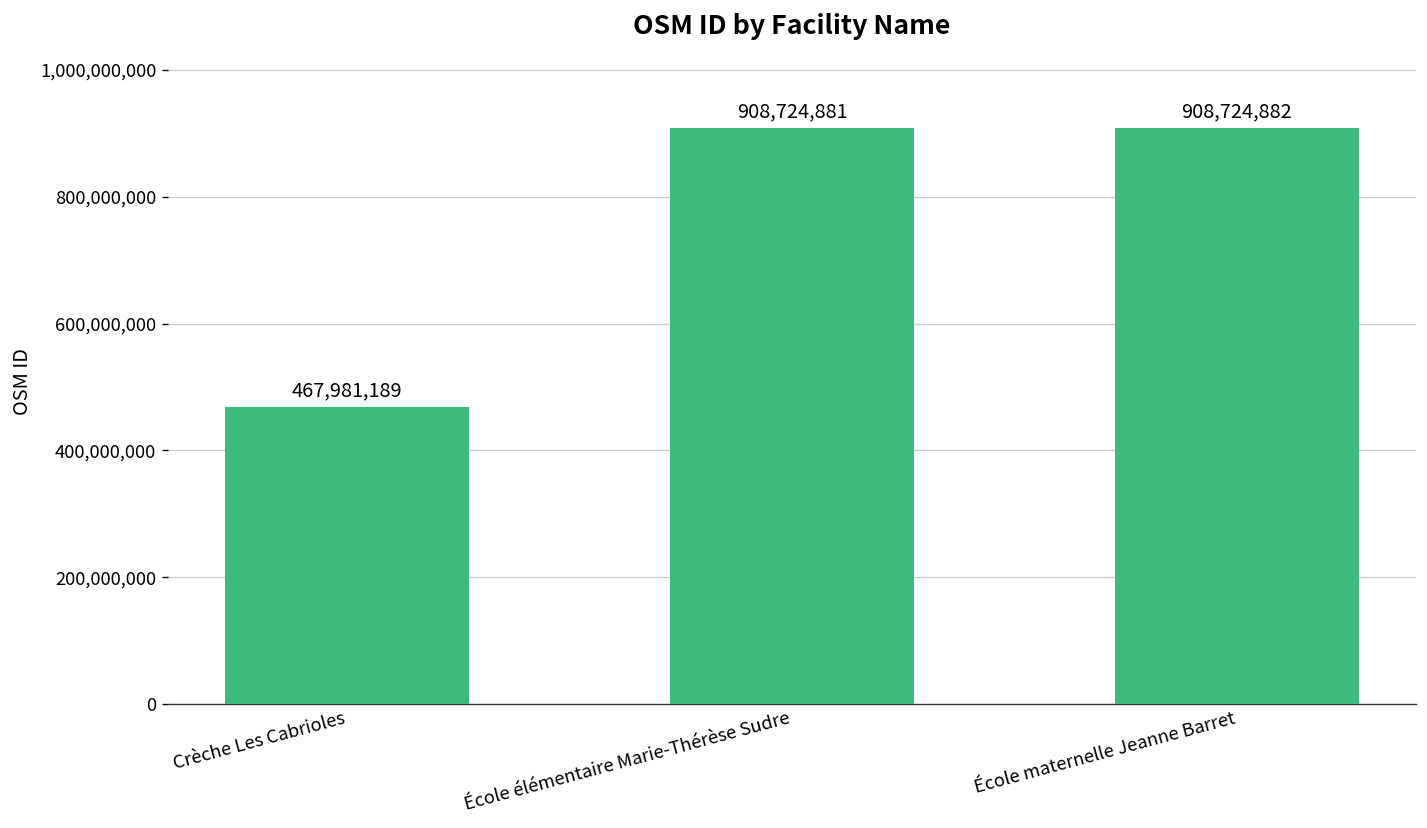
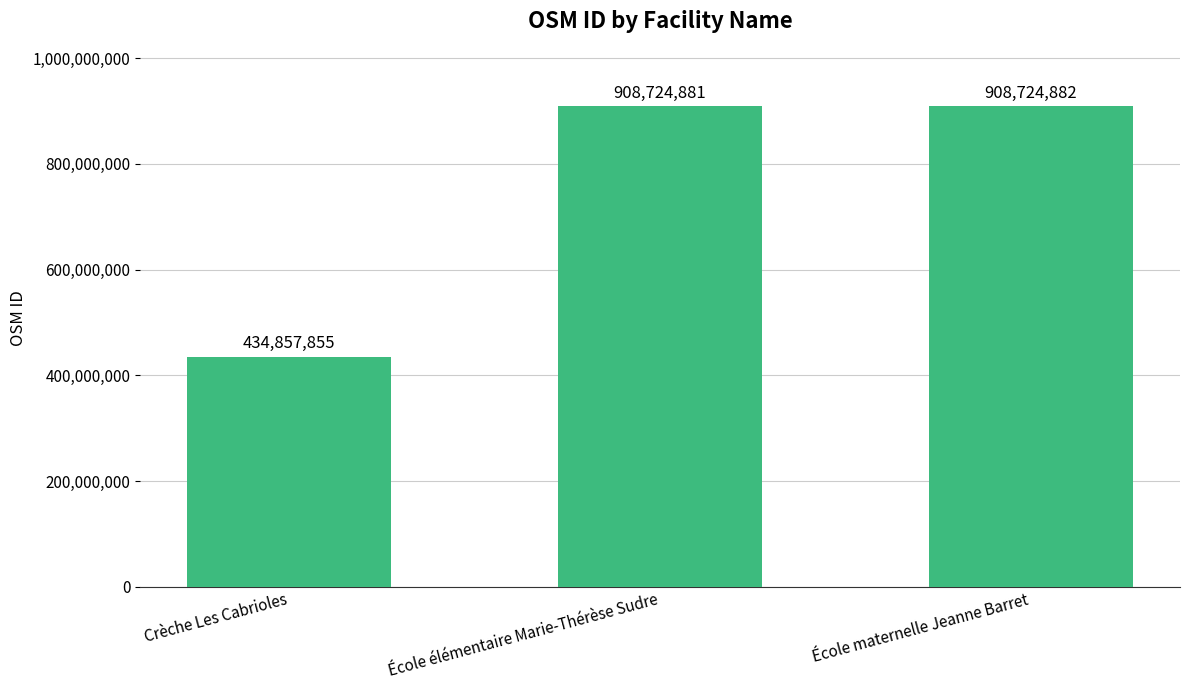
Crèche Les Cabrioles: 467,981,189 -> 434,857,855
